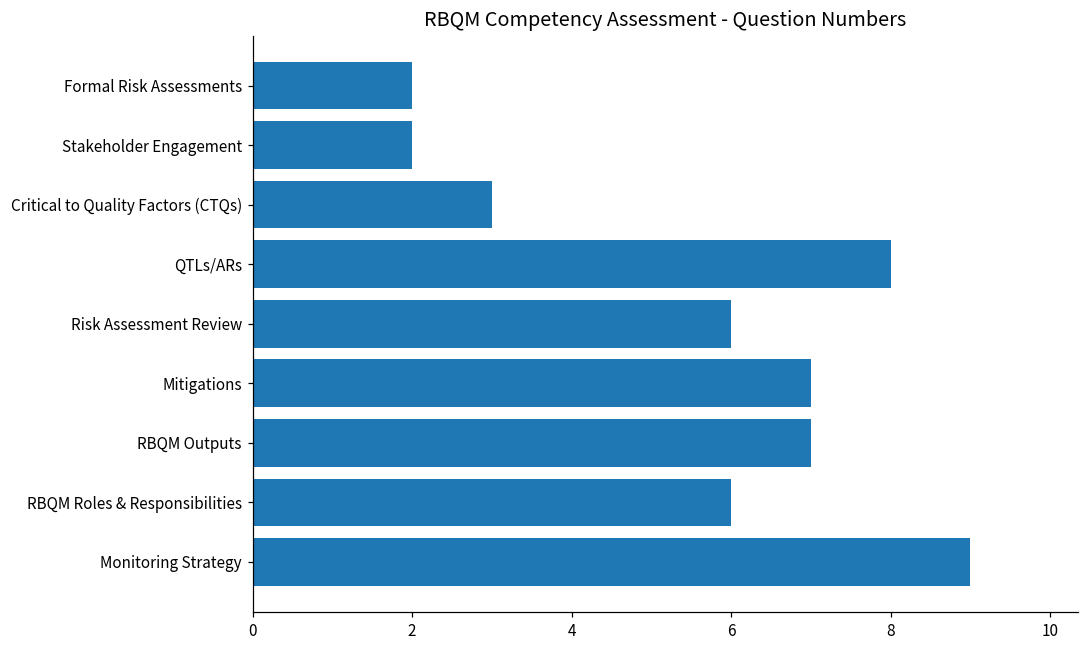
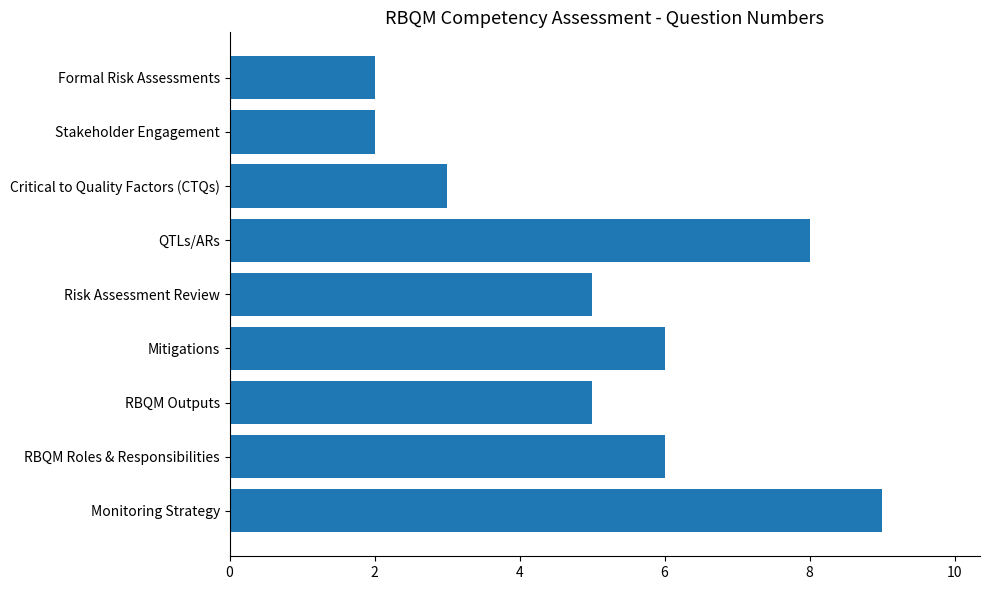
Risk Assessment Review: 6 -> 5
Mitigations: 7 -> 6
RBQM Outputs: 7 -> 5
